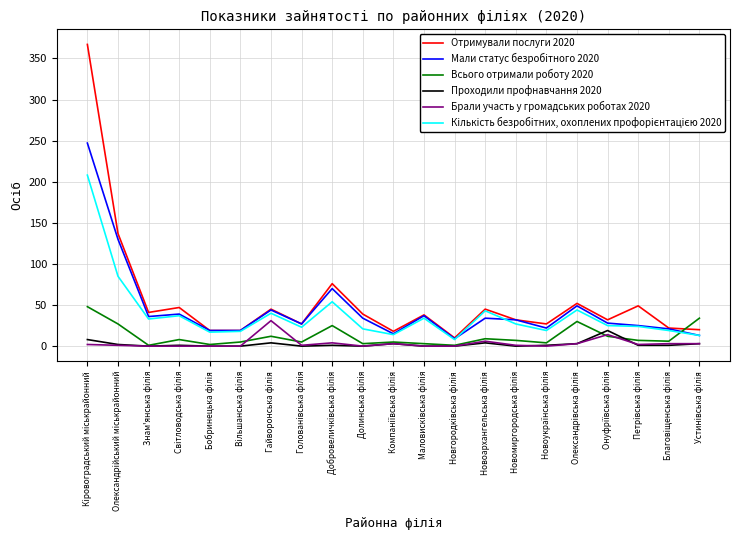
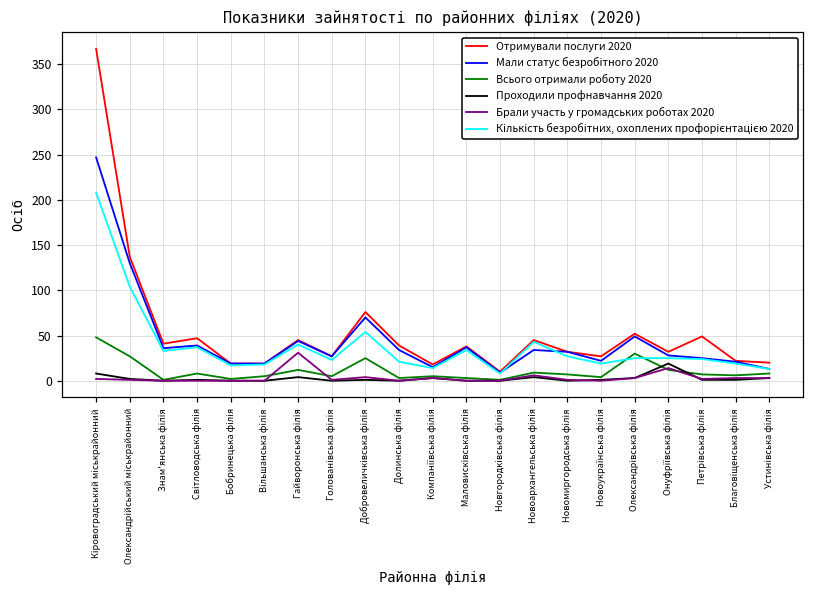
Кількість безробітних, охоплених профорієнтацією 2020, Олександрійський міськрайонний: 90 -> 100
Кількість безробітних, охоплених профорієнтацією 2020, Олександрівська філія: 40 -> 30
Всього отримали роботу 2020, Устинівська філія: 30 -> 10
